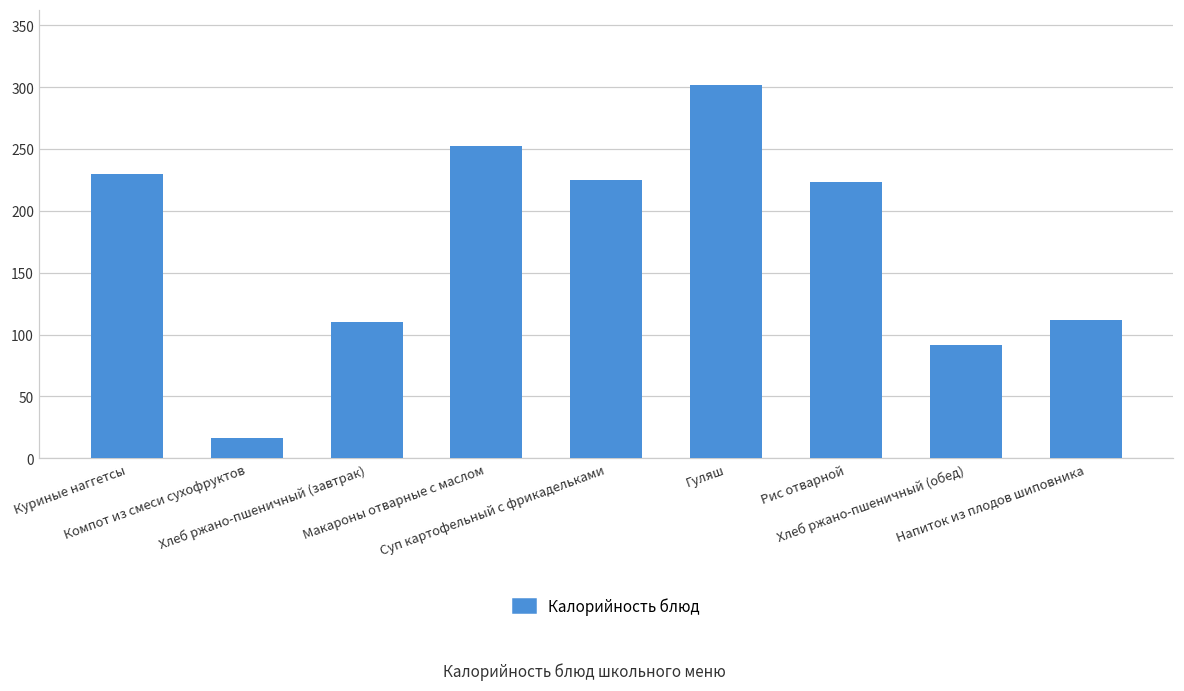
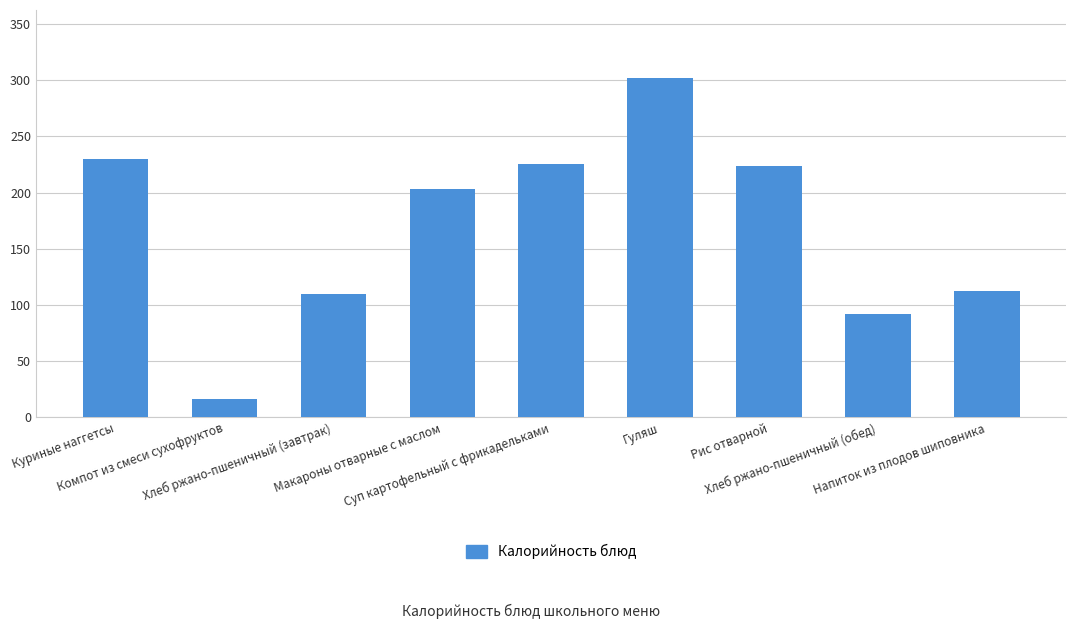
Макароны отварные с маслом: 252 -> 203
